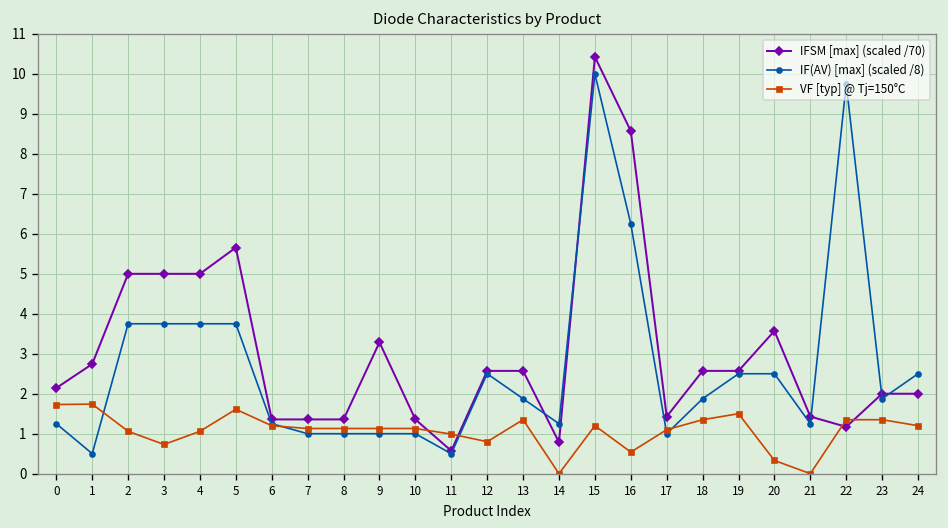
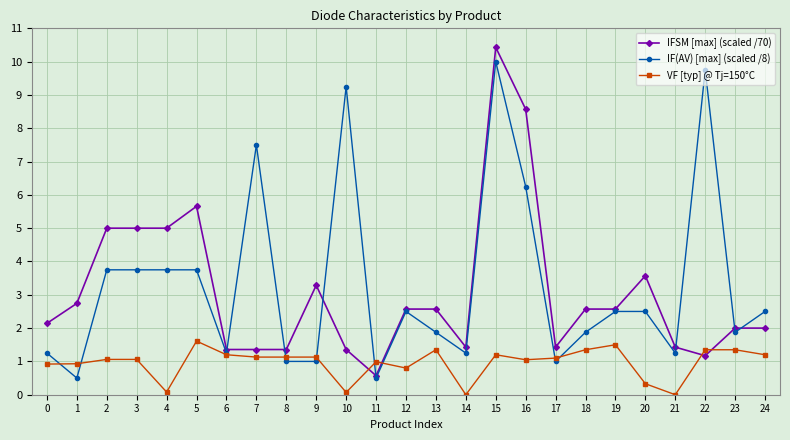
VF [typ] @ Tj=150°C, 0: 1.7 -> 0.9
VF [typ] @ Tj=150°C, 1: 1.7 -> 0.9
VF [typ] @ Tj=150°C, 3: 0.7 -> 1.1
VF [typ] @ Tj=150°C, 4: 1.1 -> 0.1
IF(AV) [max] (scaled /8), 7: 1.0 -> 7.5
IF(AV) [max] (scaled /8), 10: 1.0 -> 9.3
VF [typ] @ Tj=150°C, 10: 1.1 -> 0.1
IFSM [max] (scaled /70), 14: 0.8 -> 1.4
VF [typ] @ Tj=150°C, 16: 0.5 -> 1.1
